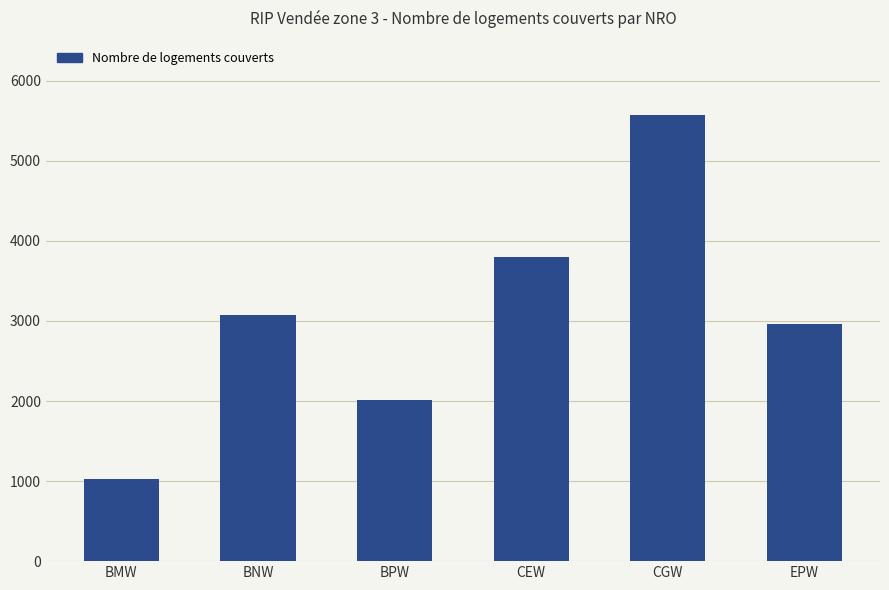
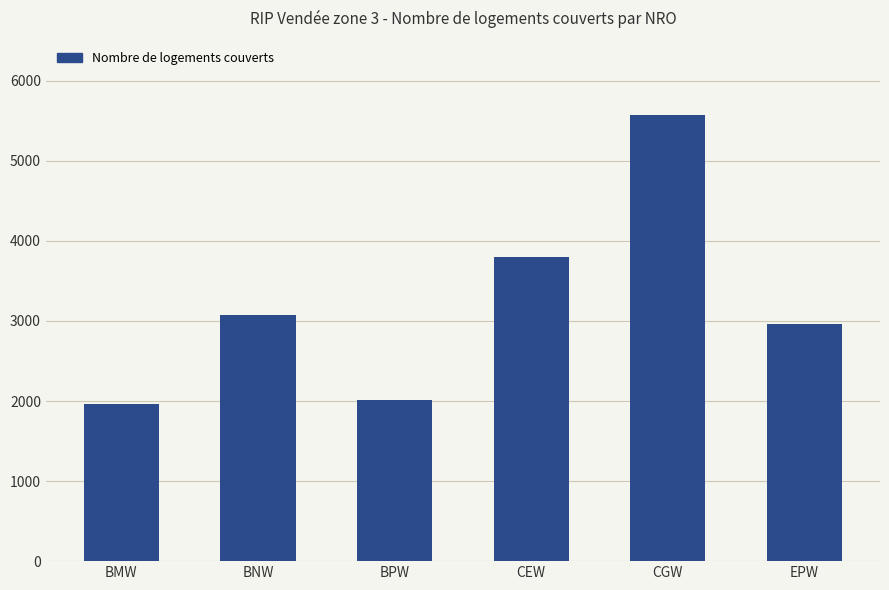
BMW: 1000 -> 2000
